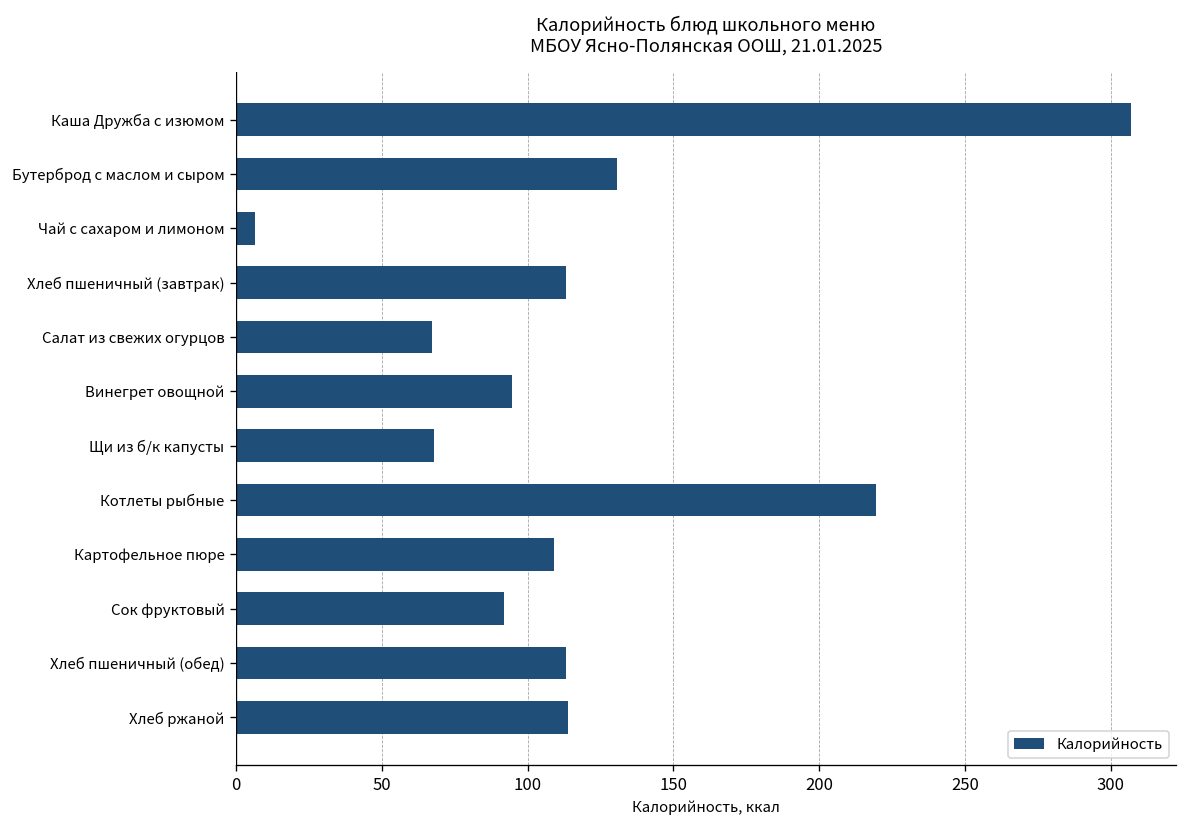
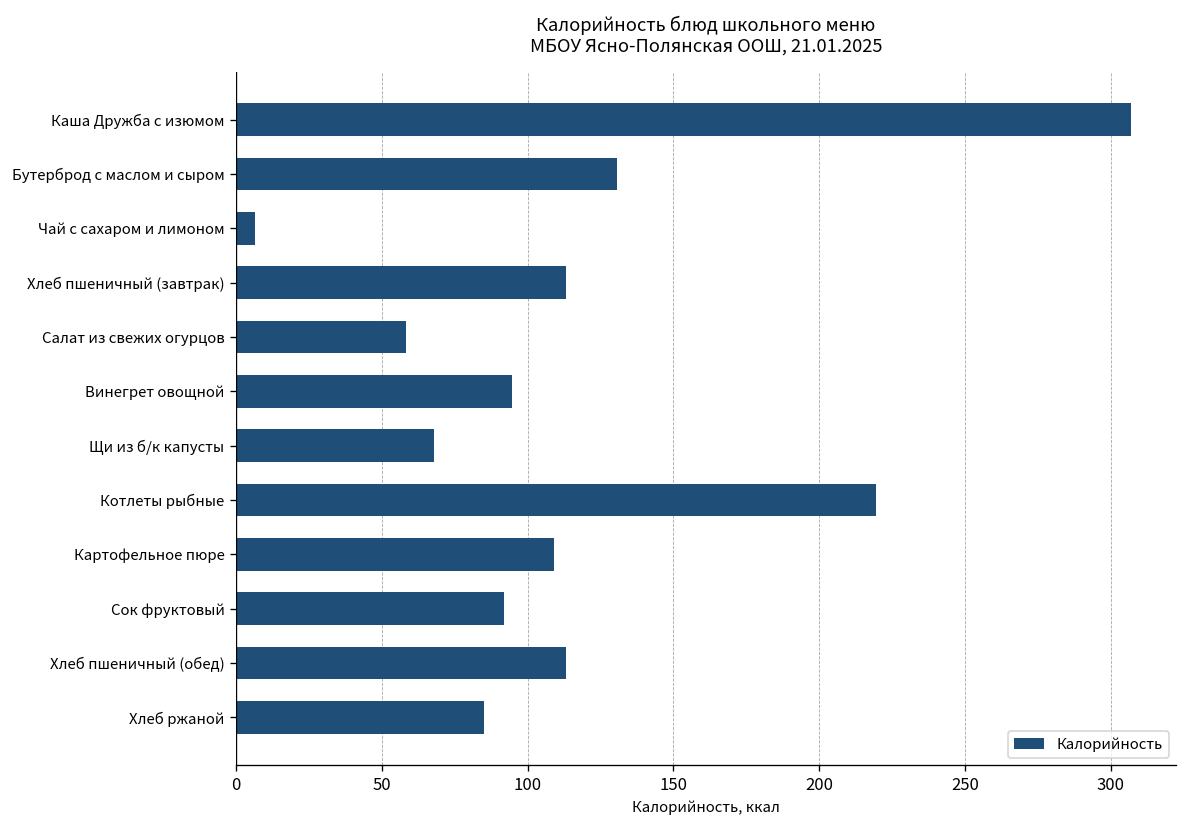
Салат из свежих огурцов: 67 -> 58
Хлеб ржаной: 114 -> 85
